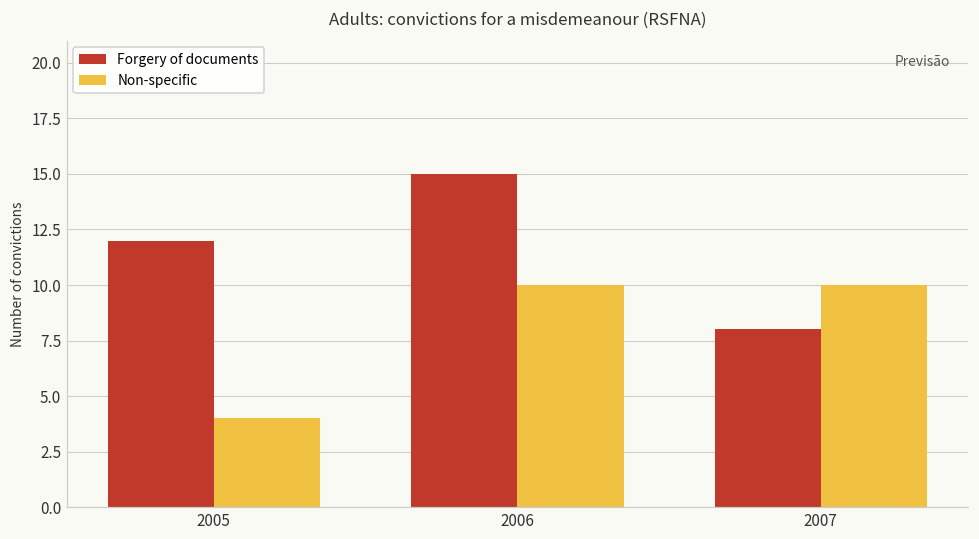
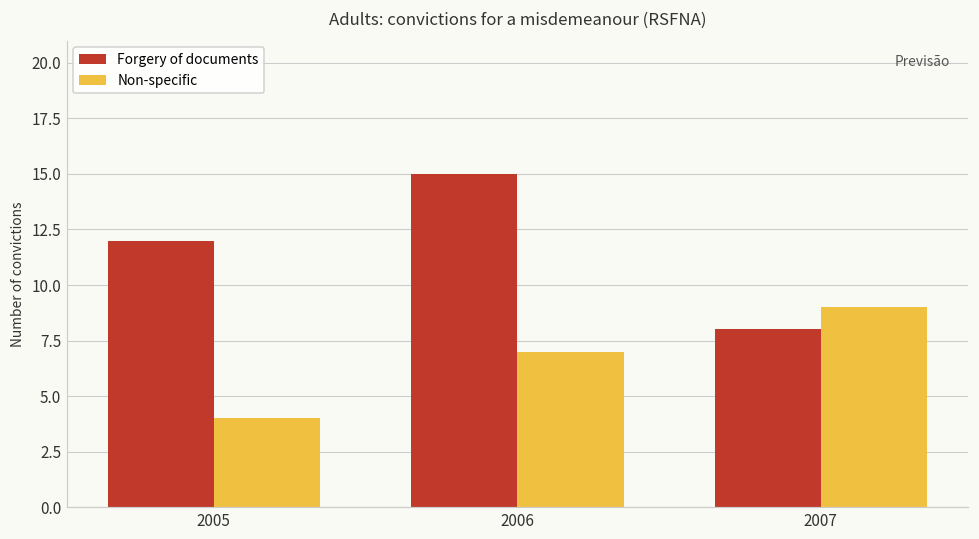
Non-specific, 2006: 10 -> 7
Non-specific, 2007: 10 -> 9
